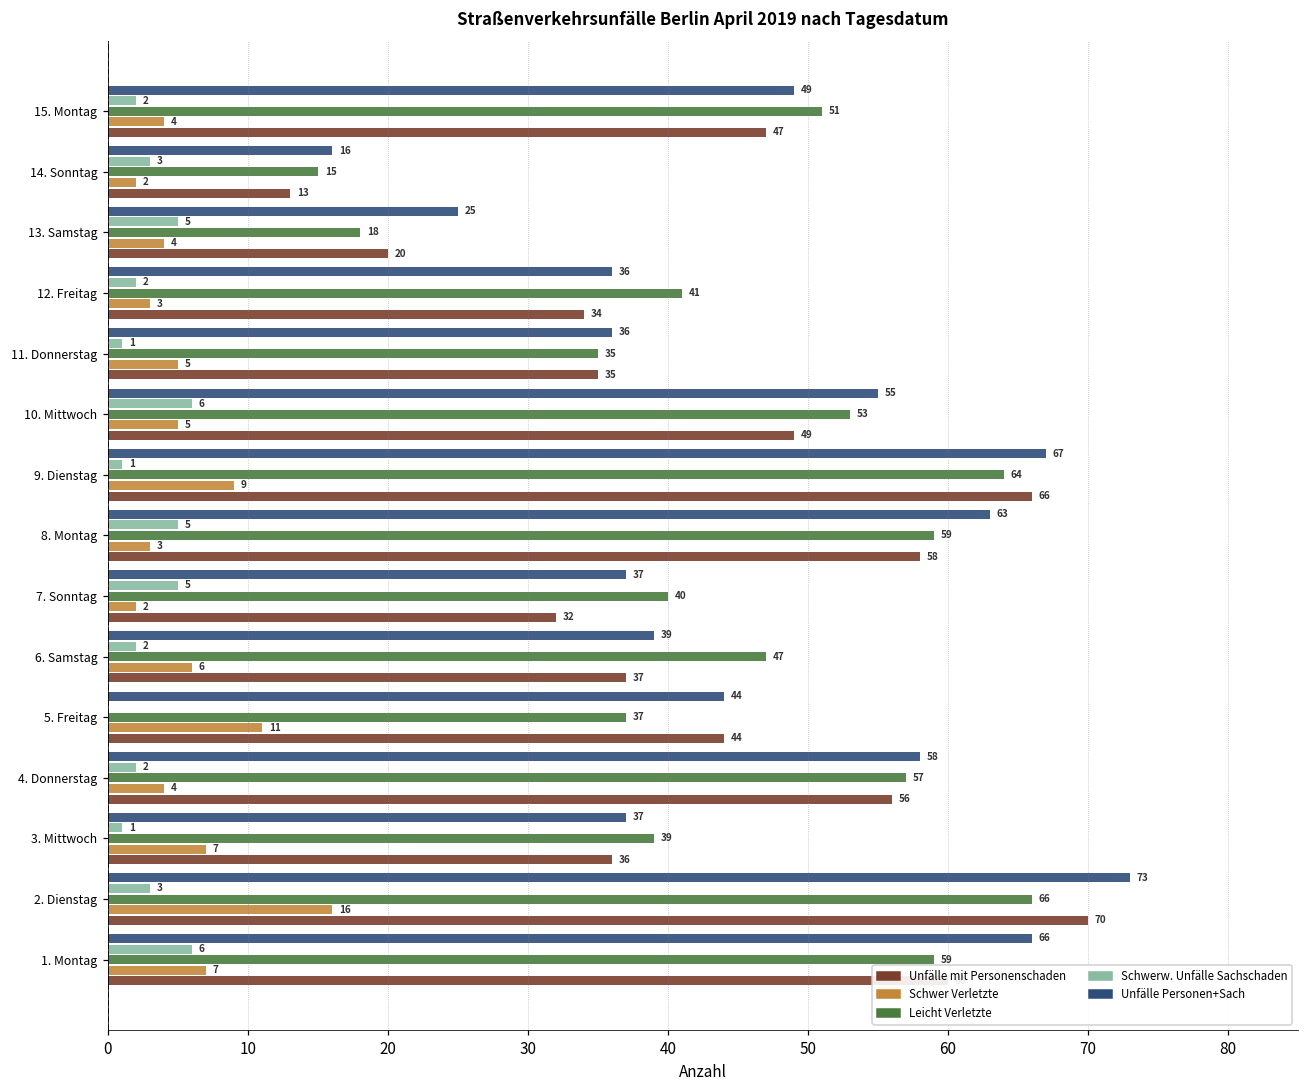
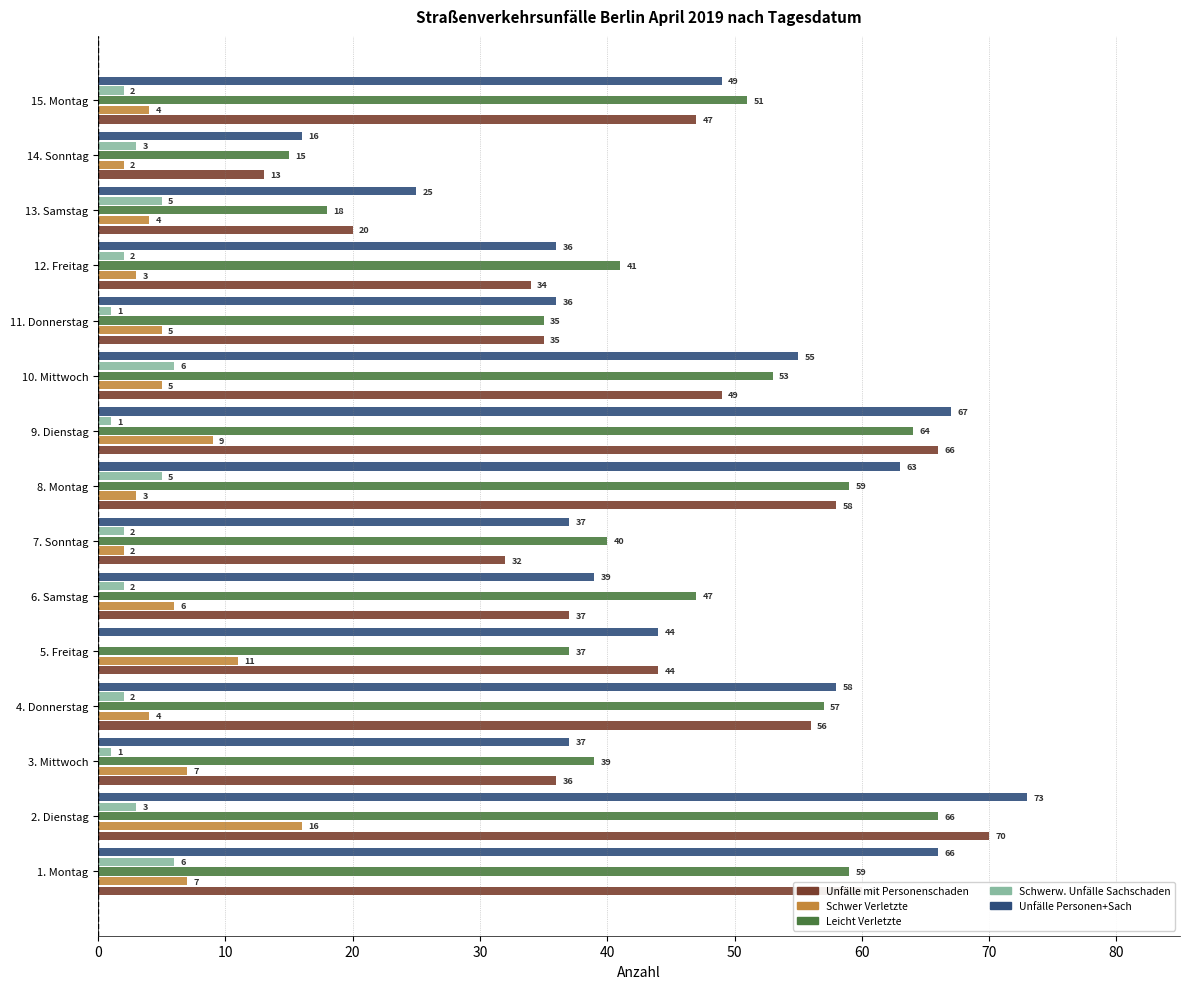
Schwerw. Unfälle Sachschaden, 7. Sonntag: 5 -> 2
